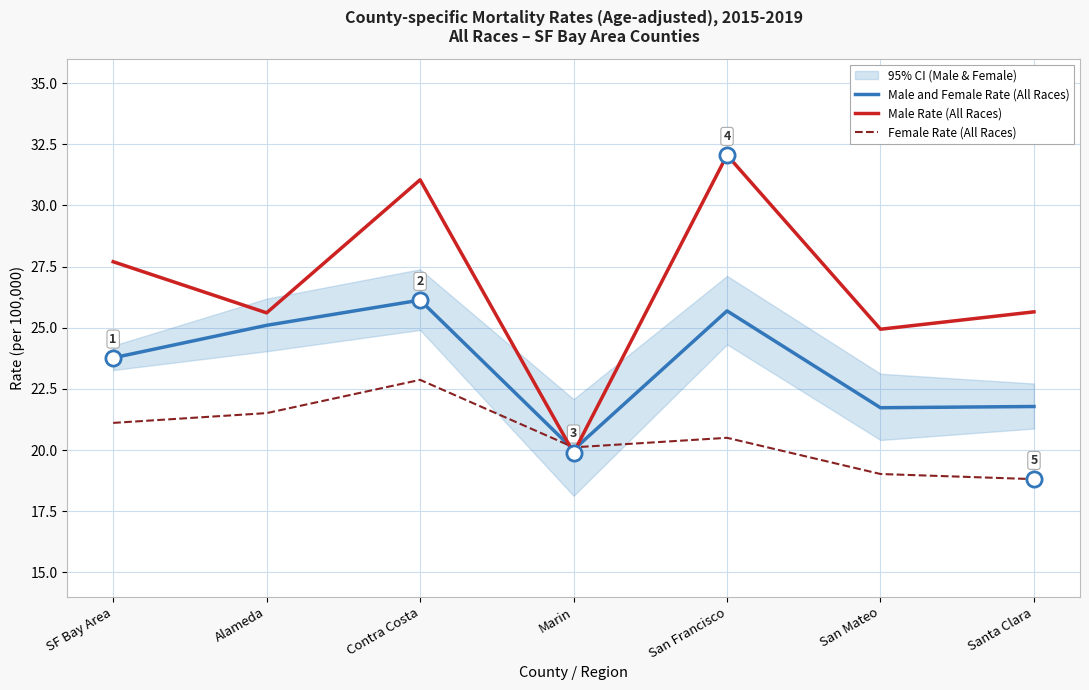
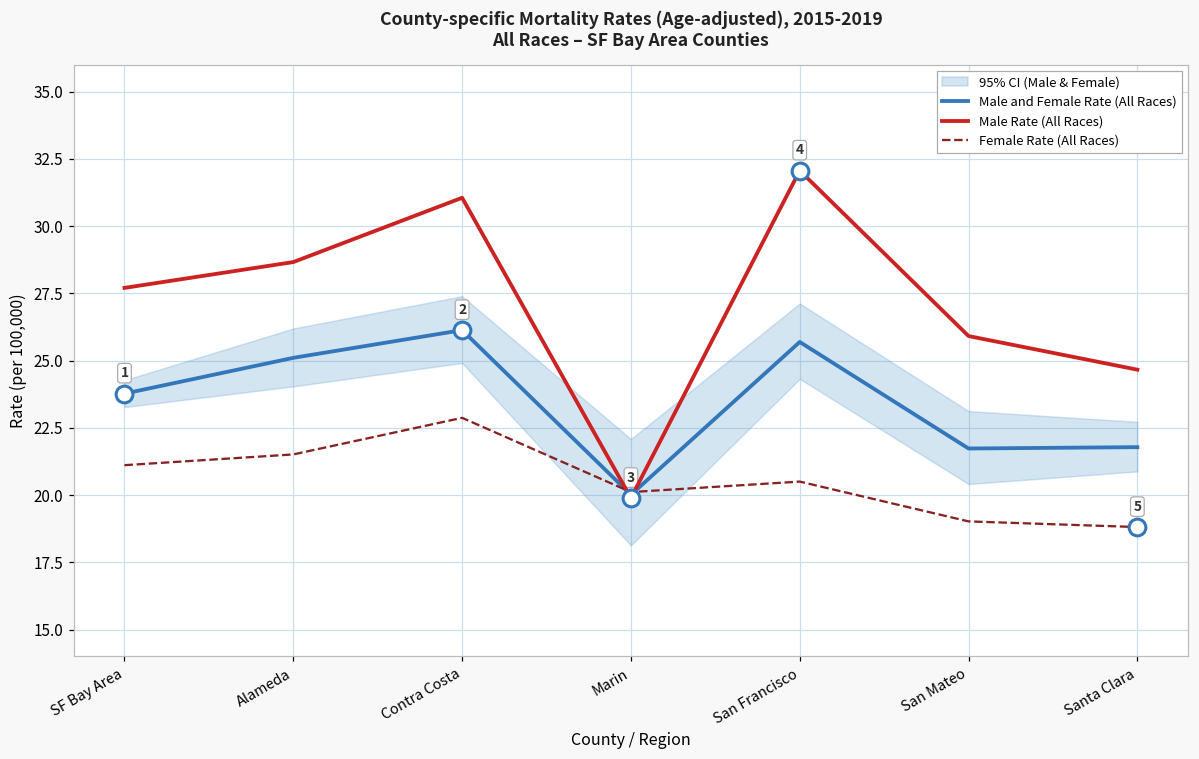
Male Rate (All Races), Alameda: 25.6 -> 28.7
Male Rate (All Races), San Mateo: 24.9 -> 25.9
Male Rate (All Races), Santa Clara: 25.7 -> 24.7
